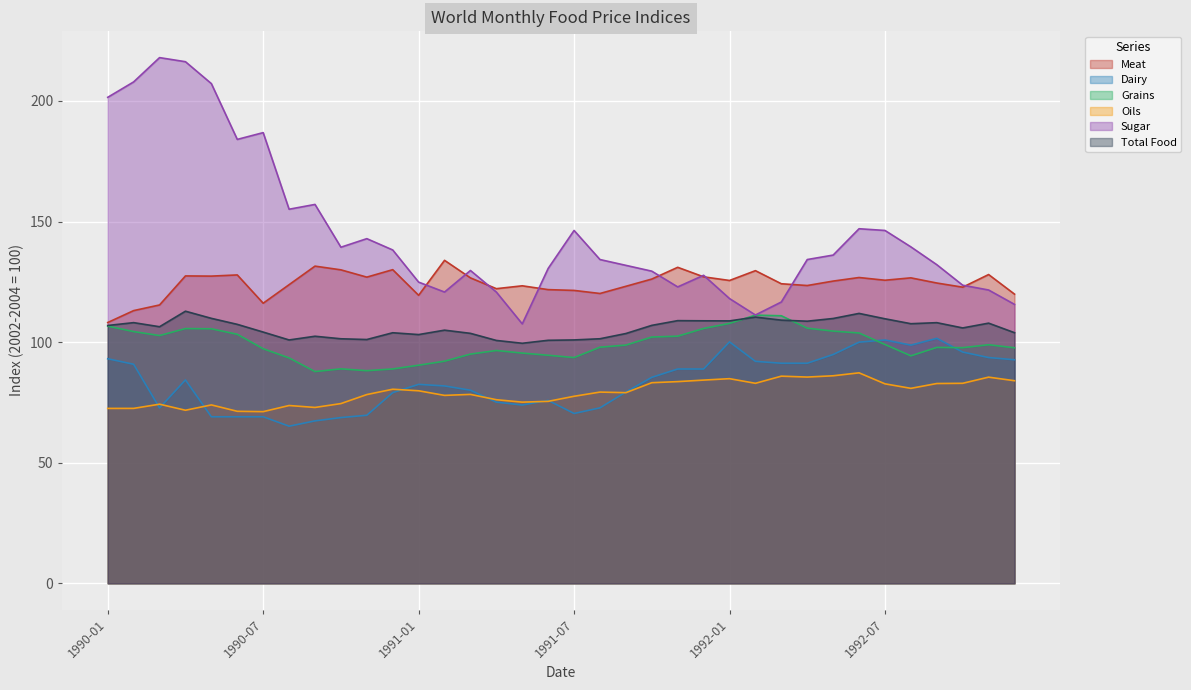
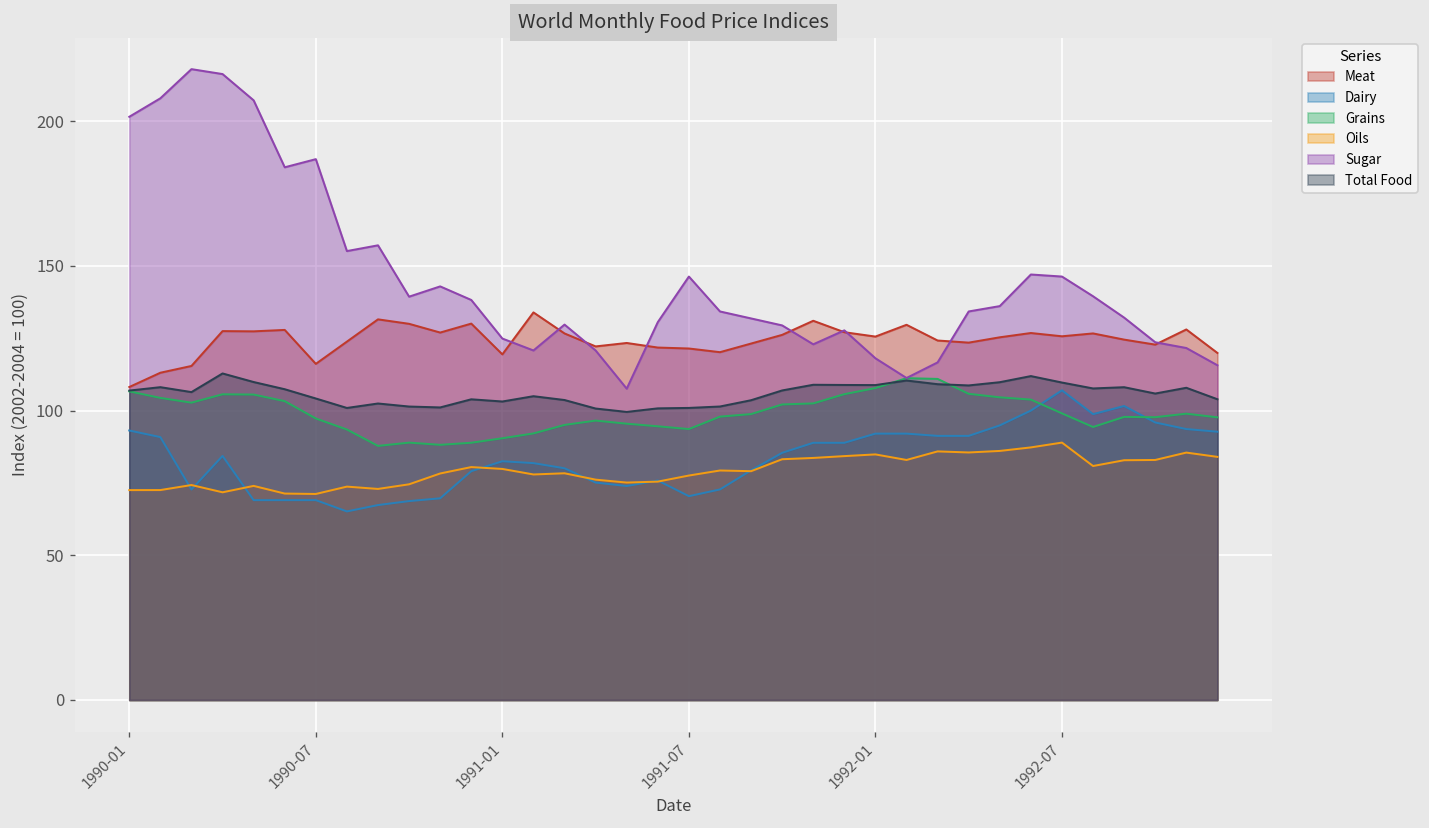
Dairy, 1992-01: 100 -> 92
Dairy, 1992-07: 101 -> 107
Oils, 1992-07: 83 -> 89
